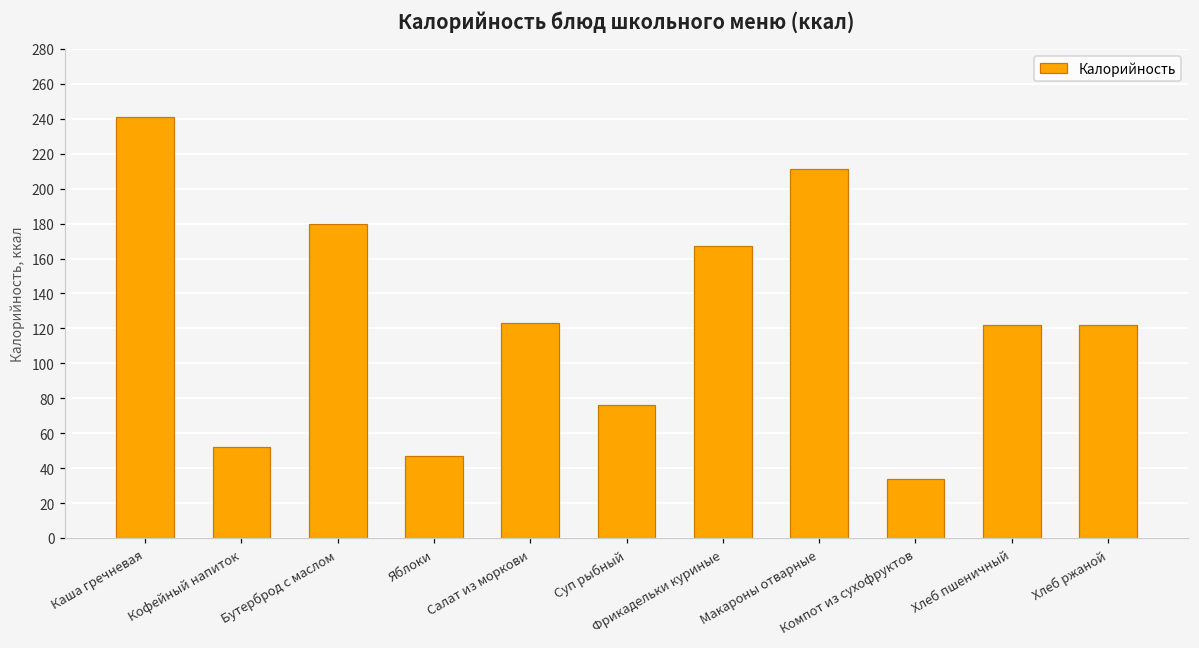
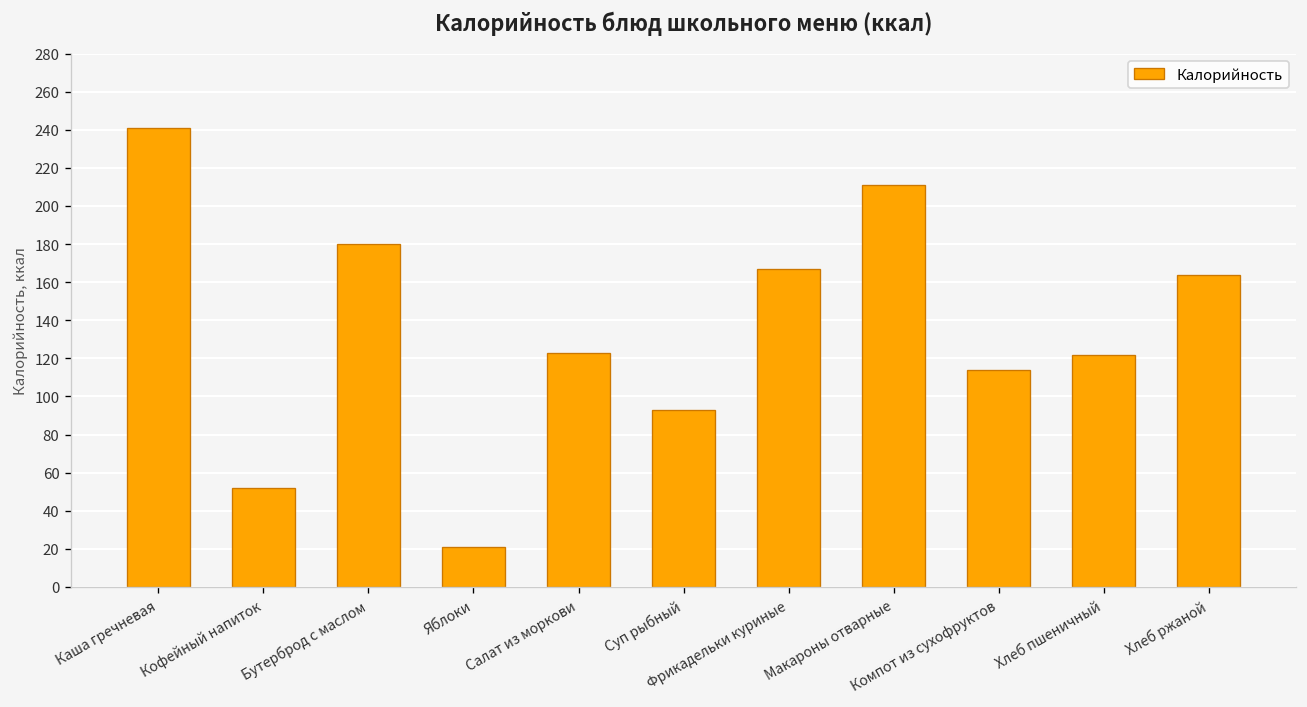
Яблоки: 47 -> 21
Суп рыбный: 76 -> 93
Компот из сухофруктов: 34 -> 114
Хлеб ржаной: 122 -> 164
